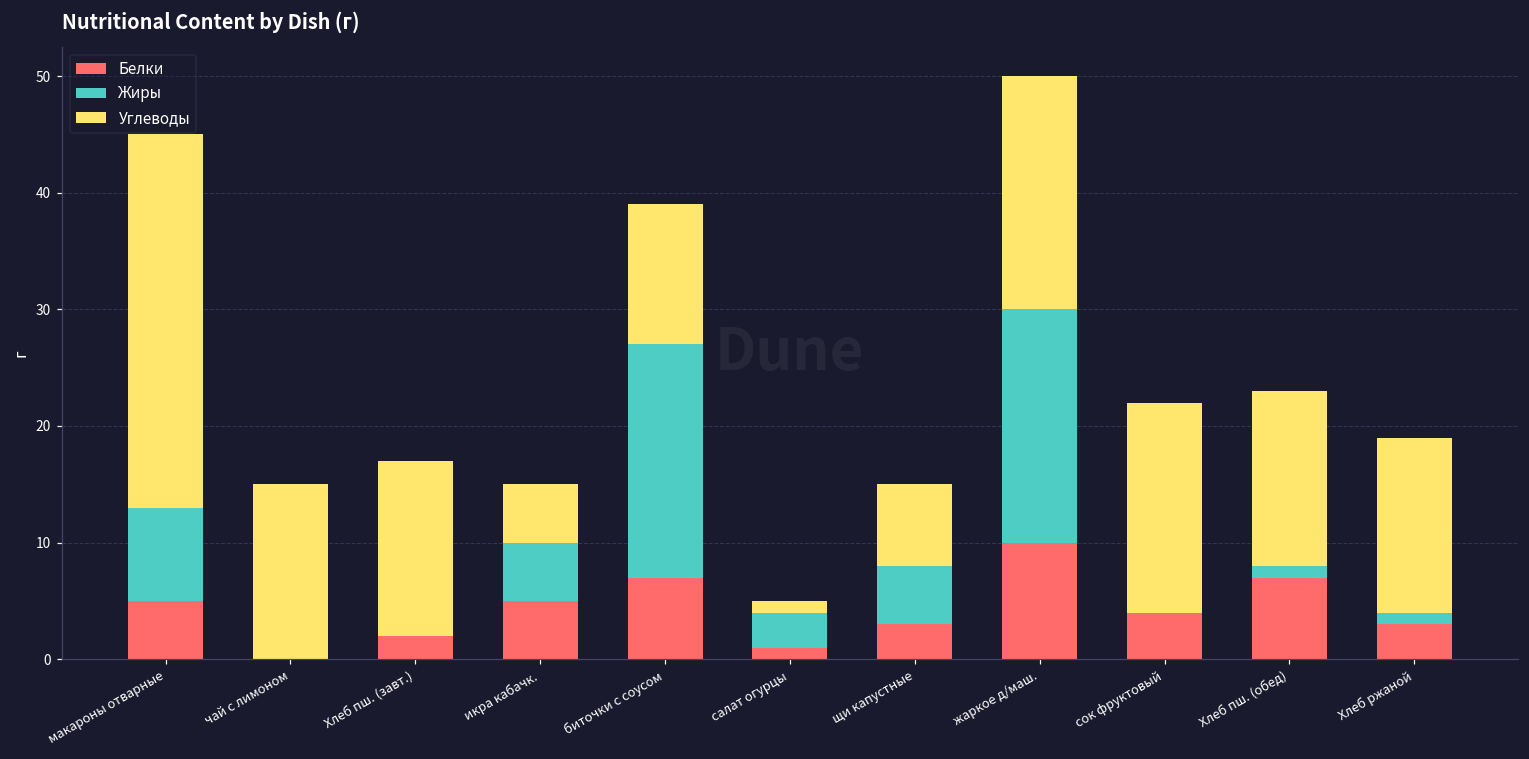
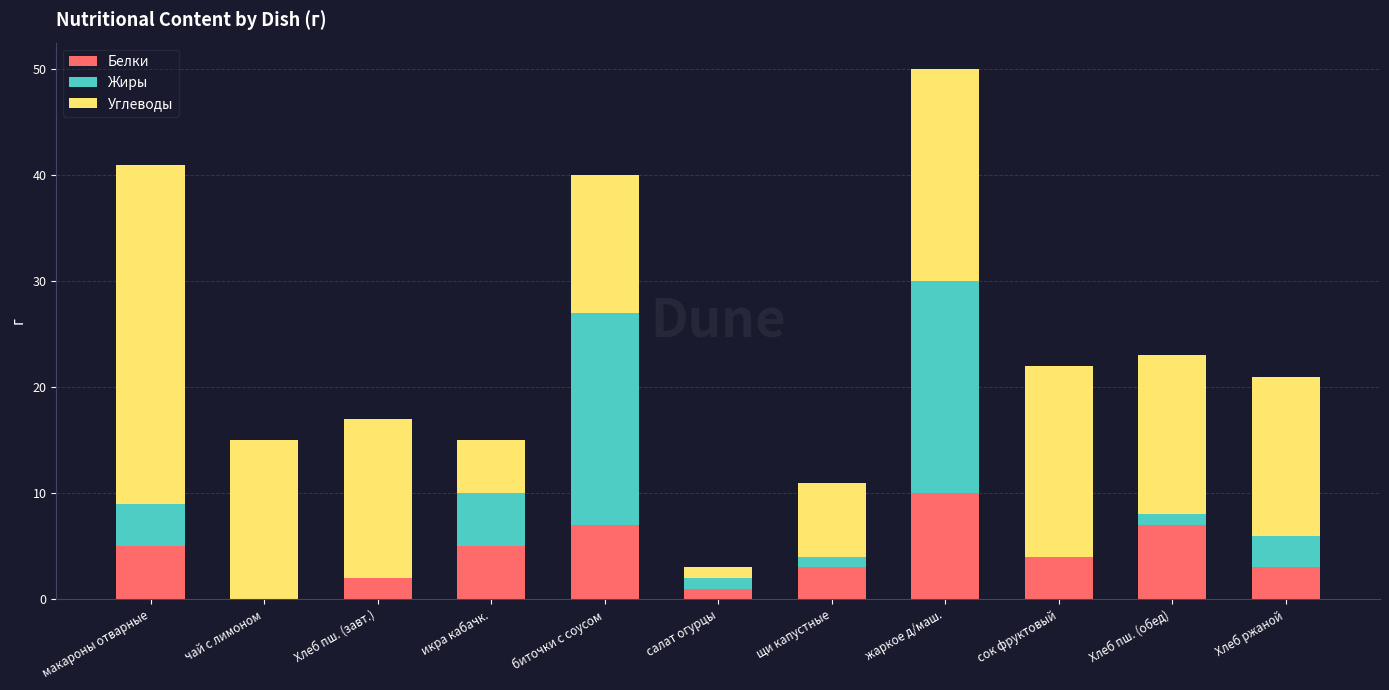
Жиры, макароны отварные: 8 -> 4
Углеводы, биточки с соусом: 12 -> 13
Жиры, салат огурцы: 3 -> 1
Жиры, щи капустные: 5 -> 1
Жиры, Хлеб ржаной: 1 -> 3
